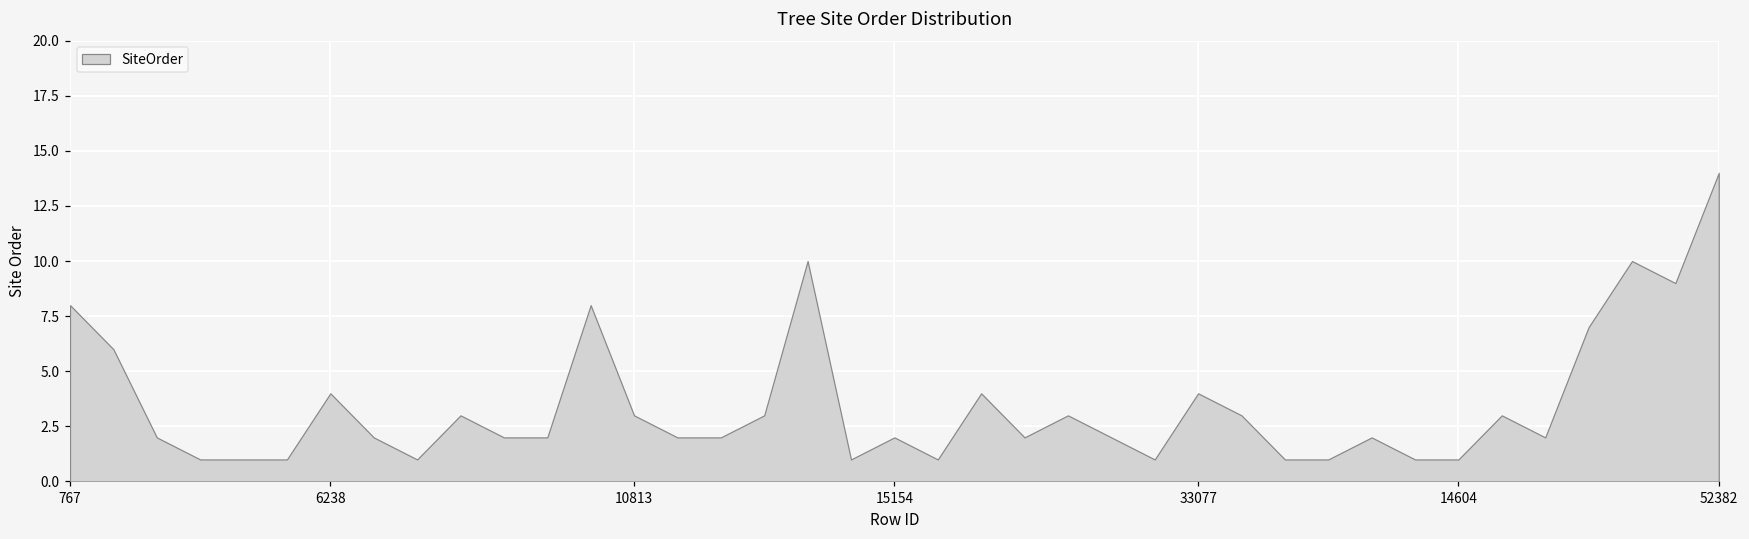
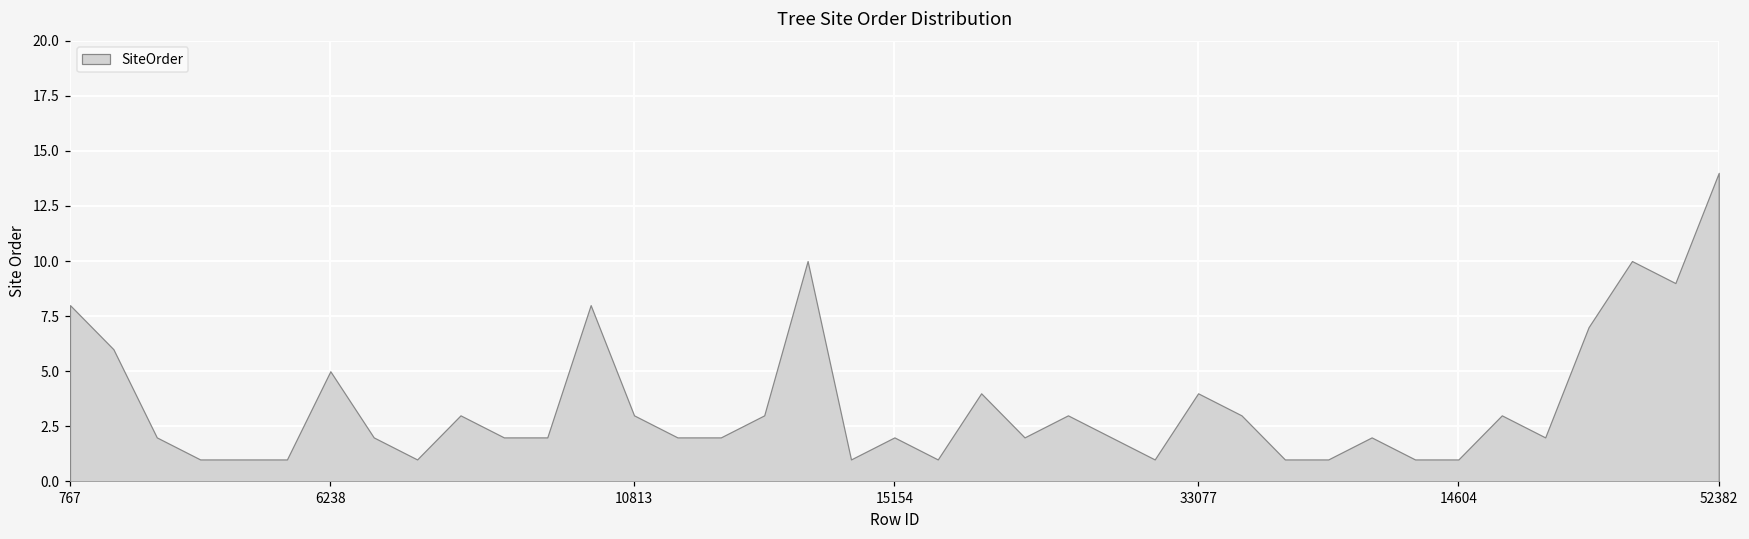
6238: 4 -> 5
